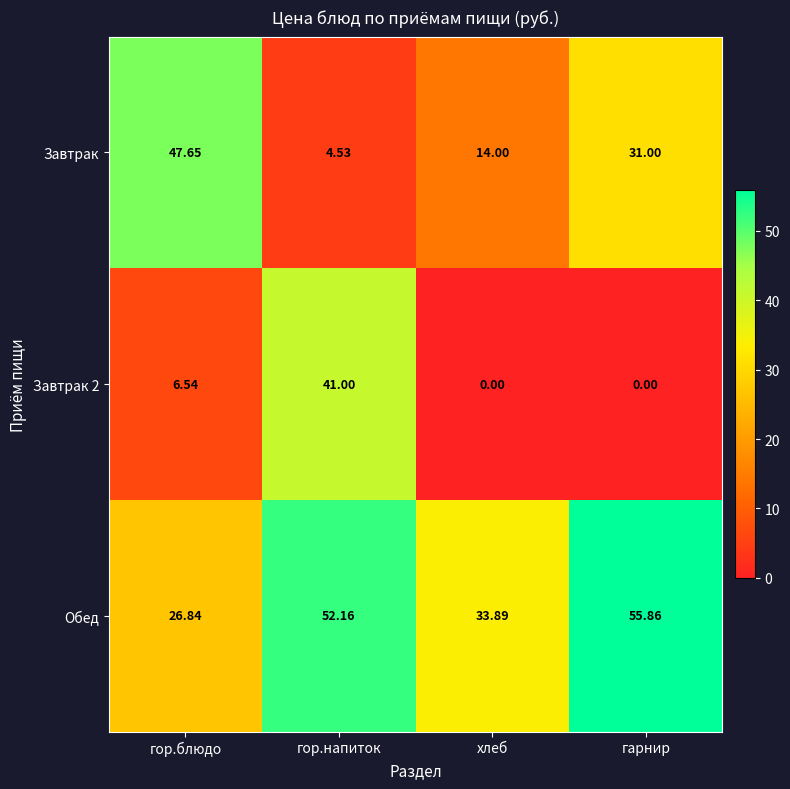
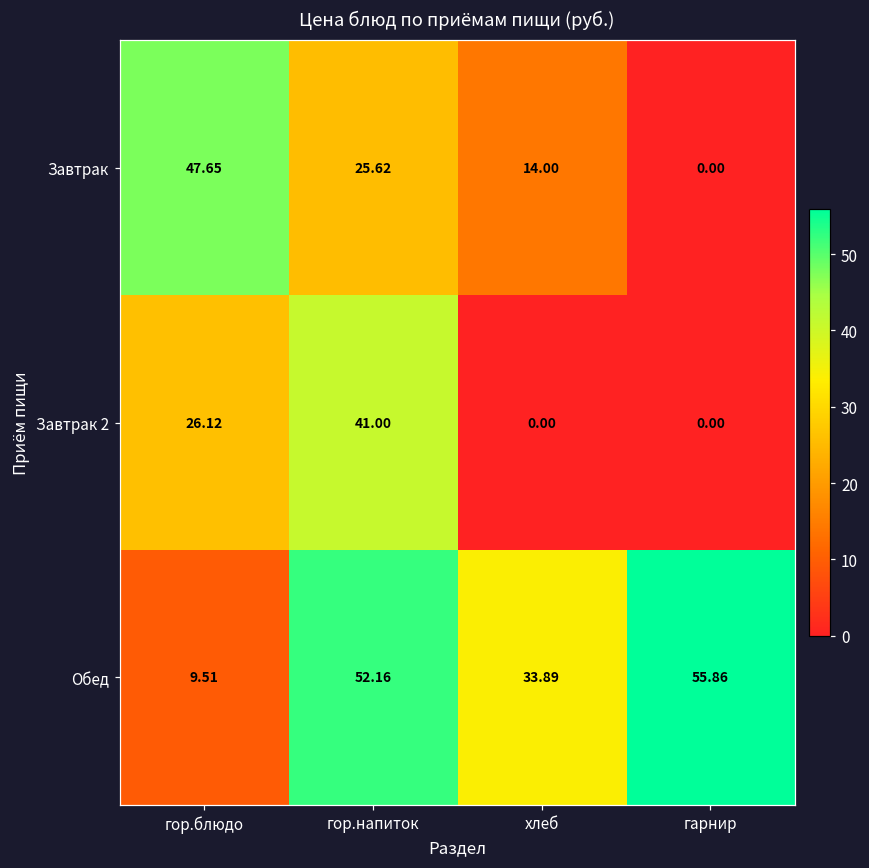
Завтрак, гор.напиток: 4.53 -> 25.62
Завтрак, гарнир: 31.00 -> 0.00
Завтрак 2, гор.блюдо: 6.54 -> 26.12
Обед, гор.блюдо: 26.84 -> 9.51
